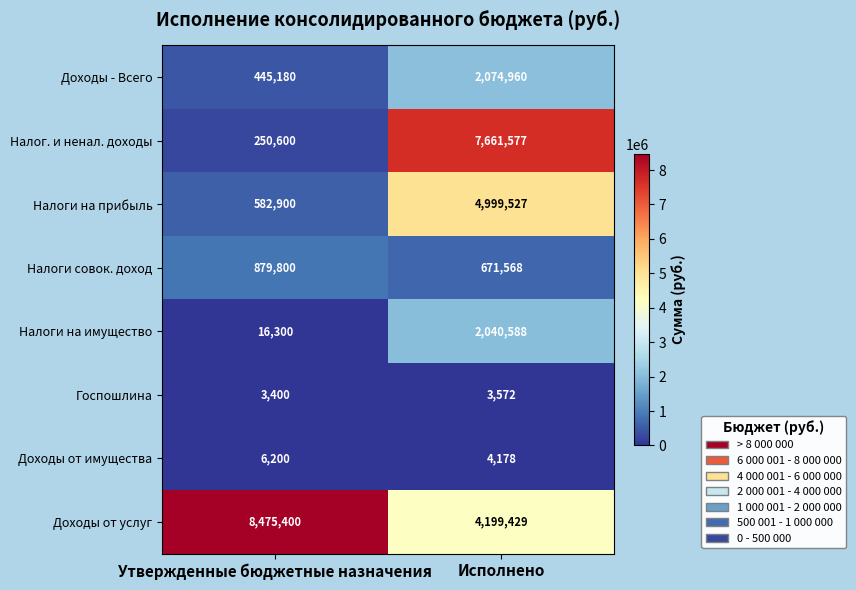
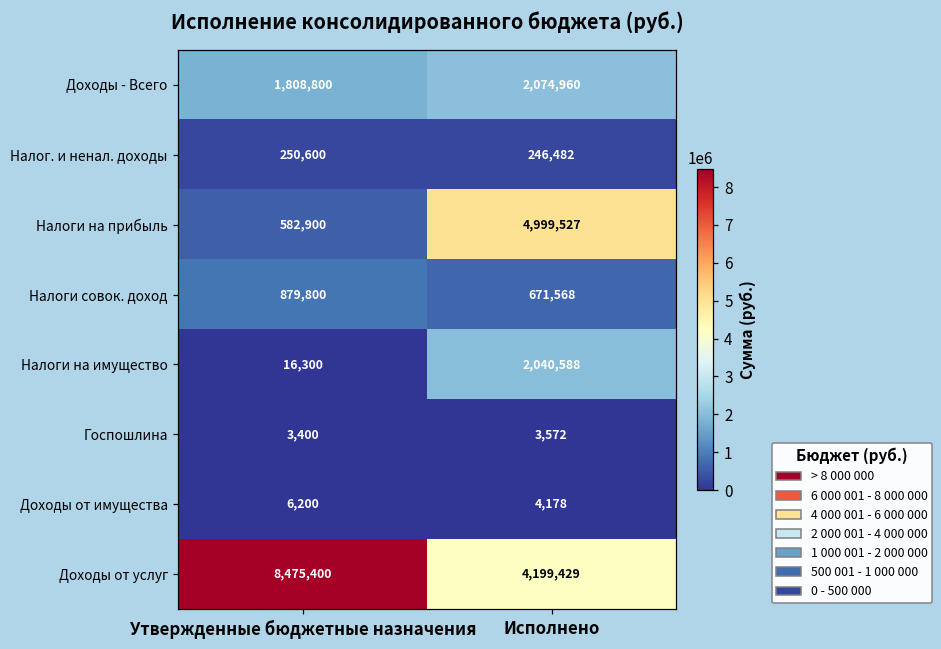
Доходы - Всего, Утвержденные бюджетные назначения: 445,180 -> 1,808,800
Налог. и ненал. доходы, Исполнено: 7,661,577 -> 246,482
